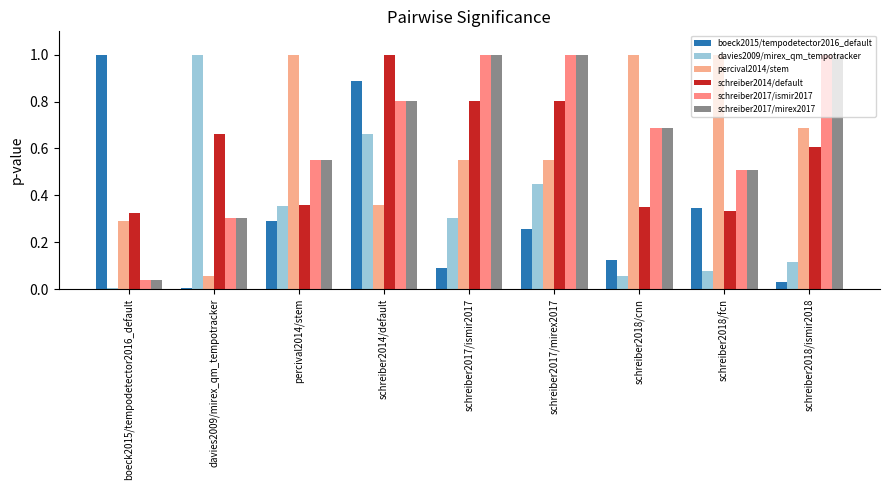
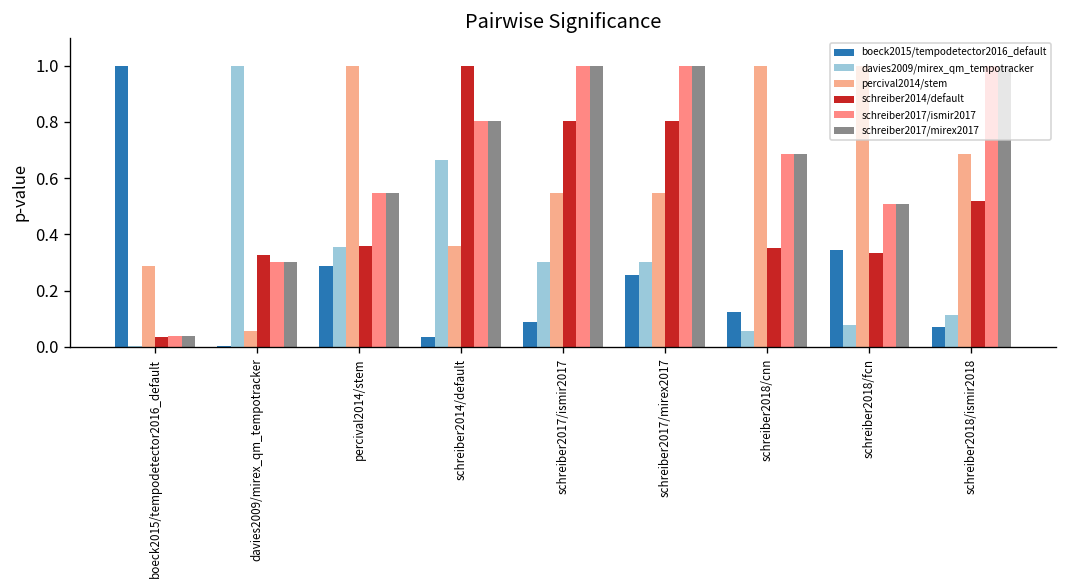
schreiber2014/default, boeck2015/tempodetector2016_default: 0.32 -> 0.04
schreiber2014/default, davies2009/mirex_qm_tempotracker: 0.66 -> 0.33
boeck2015/tempodetector2016_default, schreiber2014/default: 0.89 -> 0.04
davies2009/mirex_qm_tempotracker, schreiber2017/mirex2017: 0.45 -> 0.30
boeck2015/tempodetector2016_default, schreiber2018/ismir2018: 0.03 -> 0.07
schreiber2014/default, schreiber2018/ismir2018: 0.61 -> 0.52
